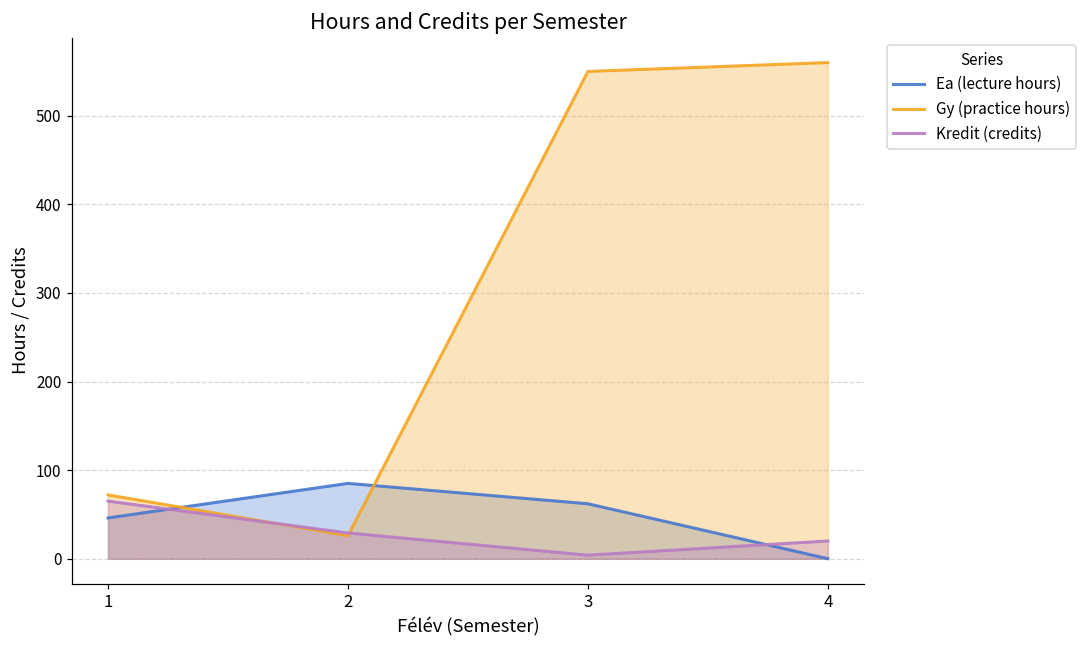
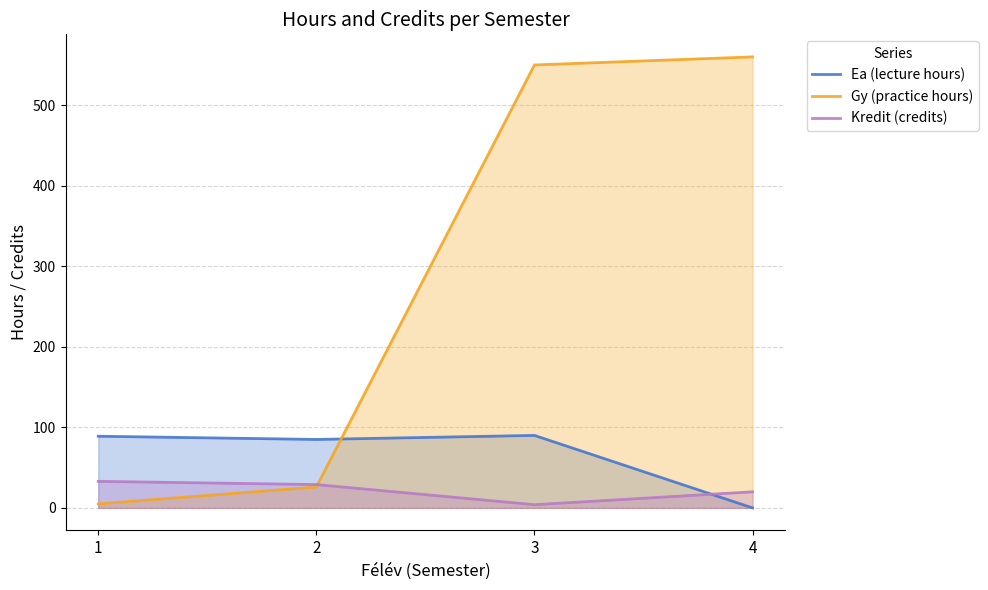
Ea (lecture hours), 1: 50 -> 90
Gy (practice hours), 1: 70 -> 10
Kredit (credits), 1: 70 -> 30
Ea (lecture hours), 3: 60 -> 90
